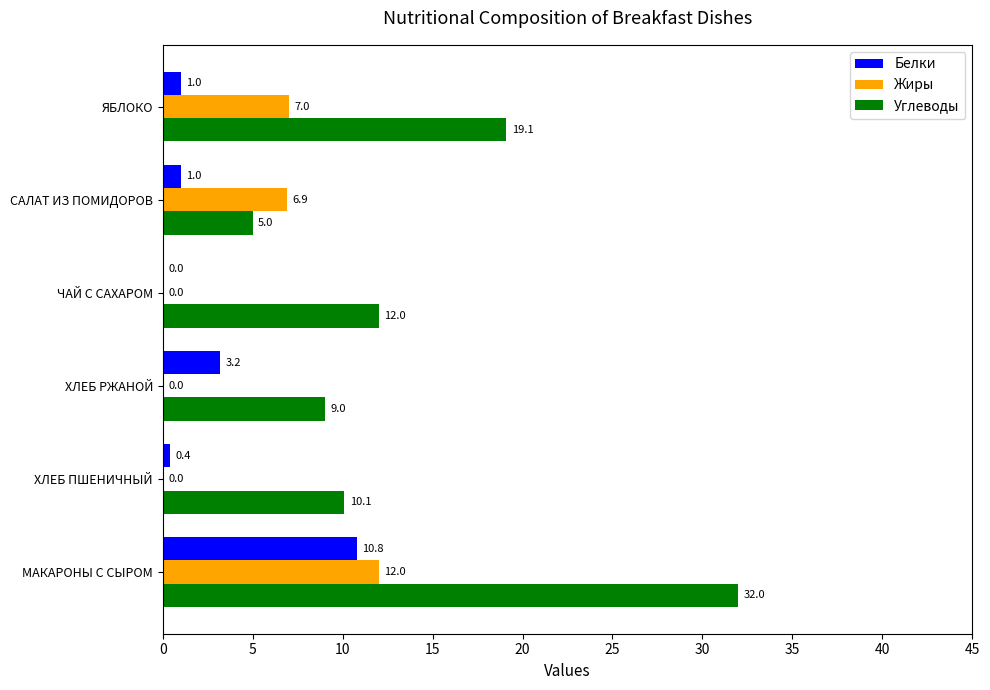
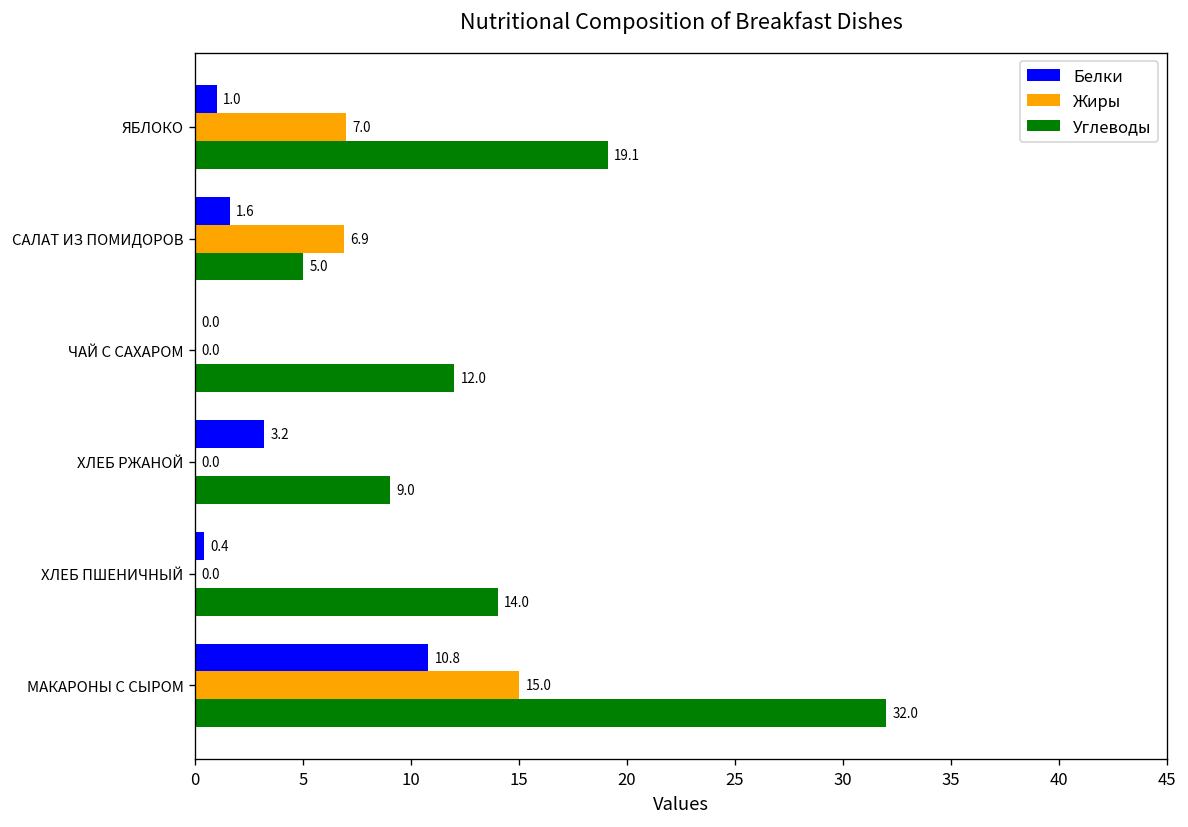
Белки, САЛАТ ИЗ ПОМИДОРОВ: 1.0 -> 1.6
Углеводы, ХЛЕБ ПШЕНИЧНЫЙ: 10.1 -> 14.0
Жиры, МАКАРОНЫ С СЫРОМ: 12.0 -> 15.0
